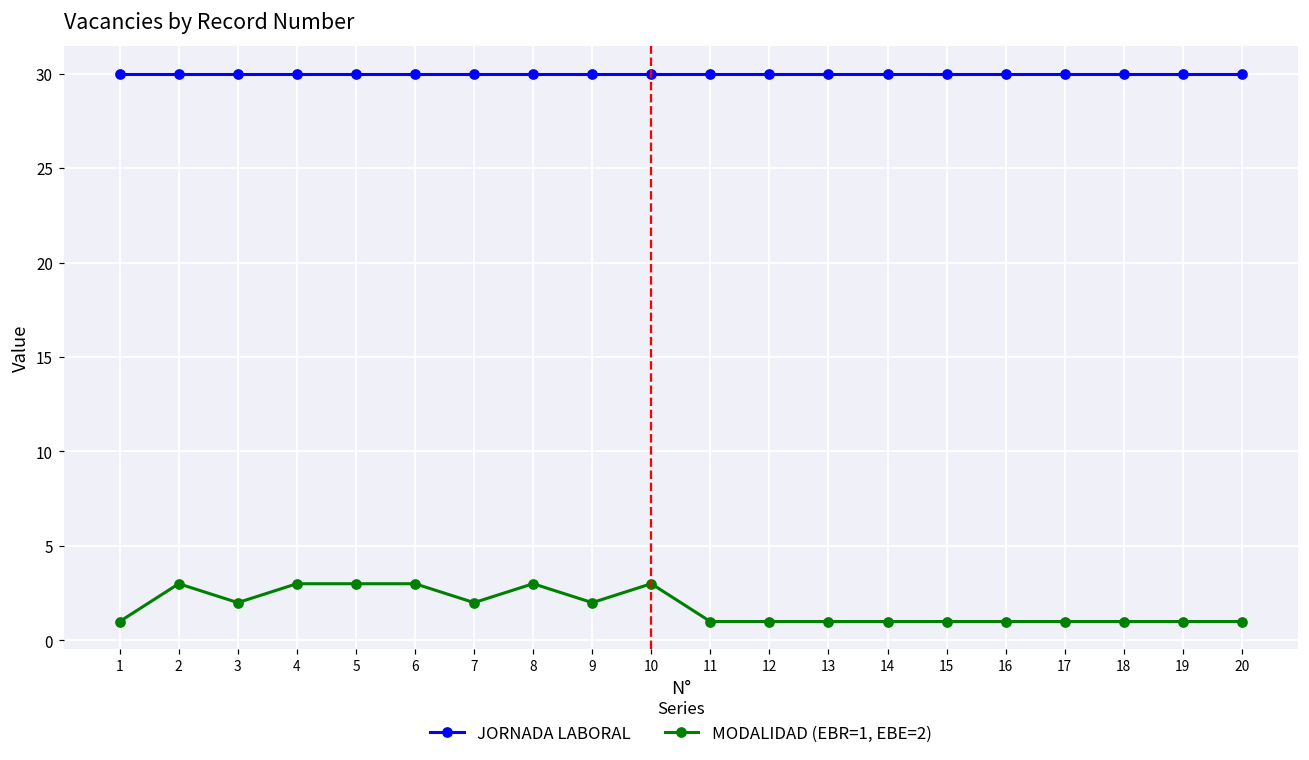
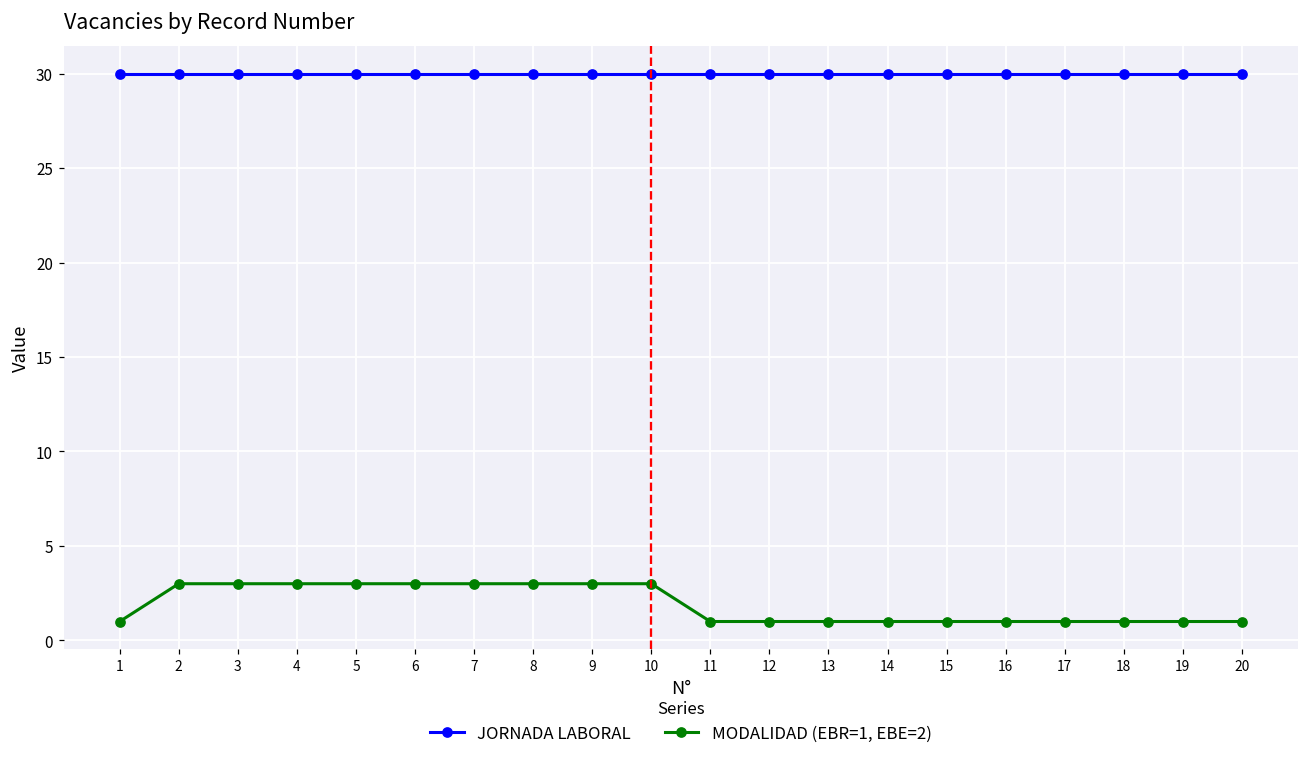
MODALIDAD (EBR=1, EBE=2), 3: 2 -> 3
MODALIDAD (EBR=1, EBE=2), 7: 2 -> 3
MODALIDAD (EBR=1, EBE=2), 9: 2 -> 3
